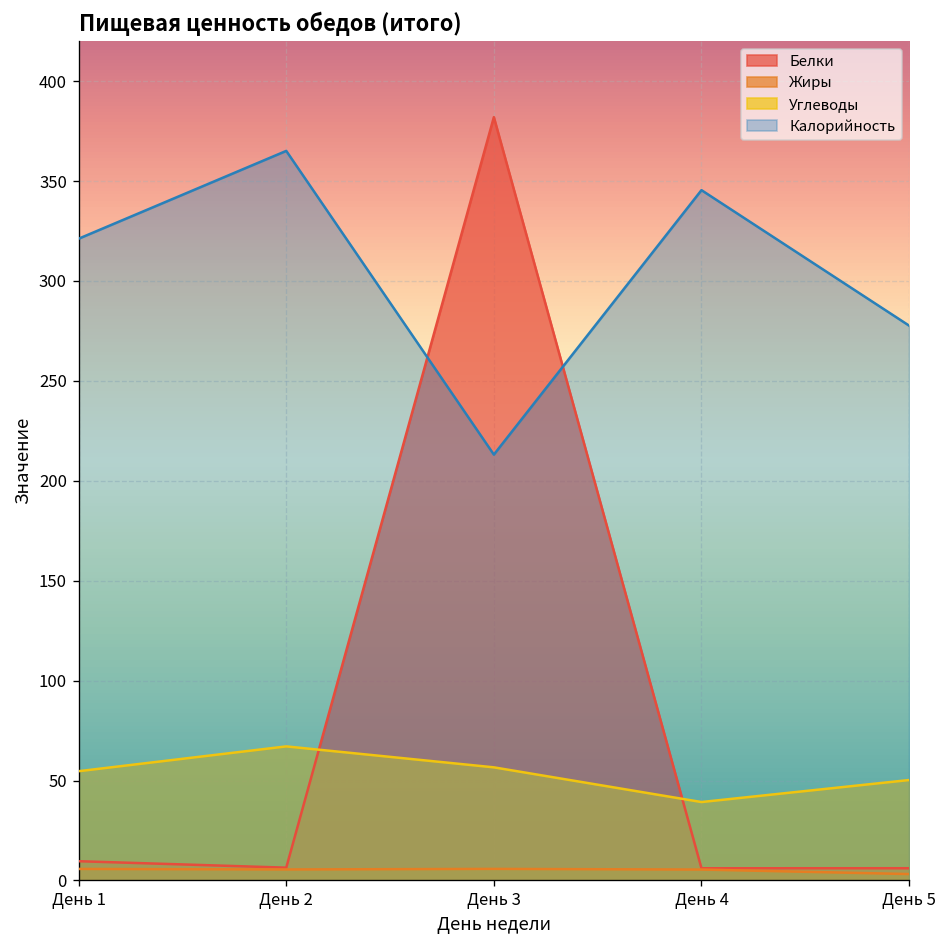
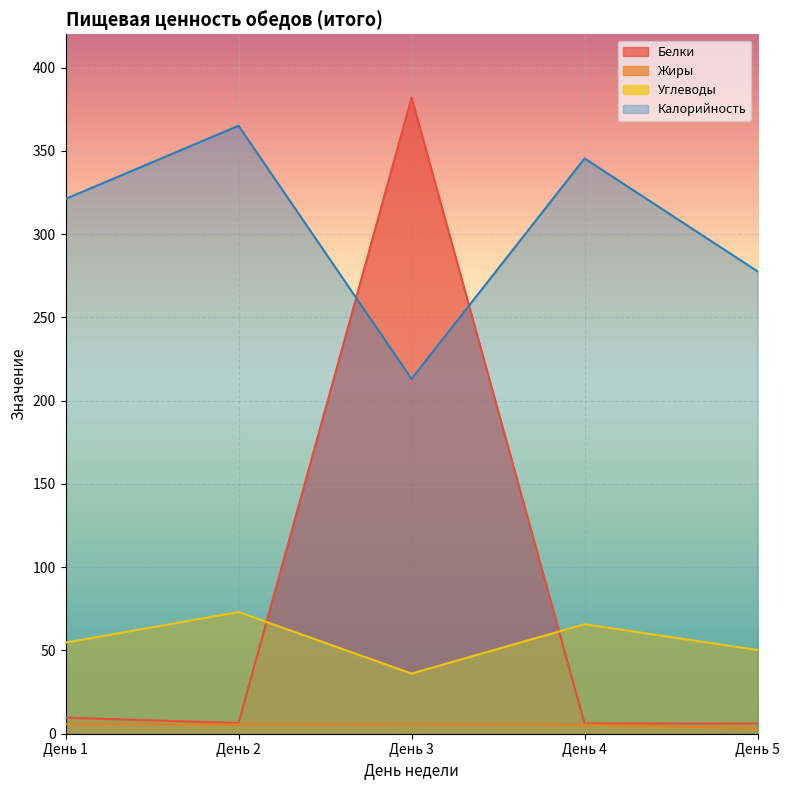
Углеводы, День 2: 67 -> 73
Углеводы, День 3: 57 -> 36
Углеводы, День 4: 39 -> 66
